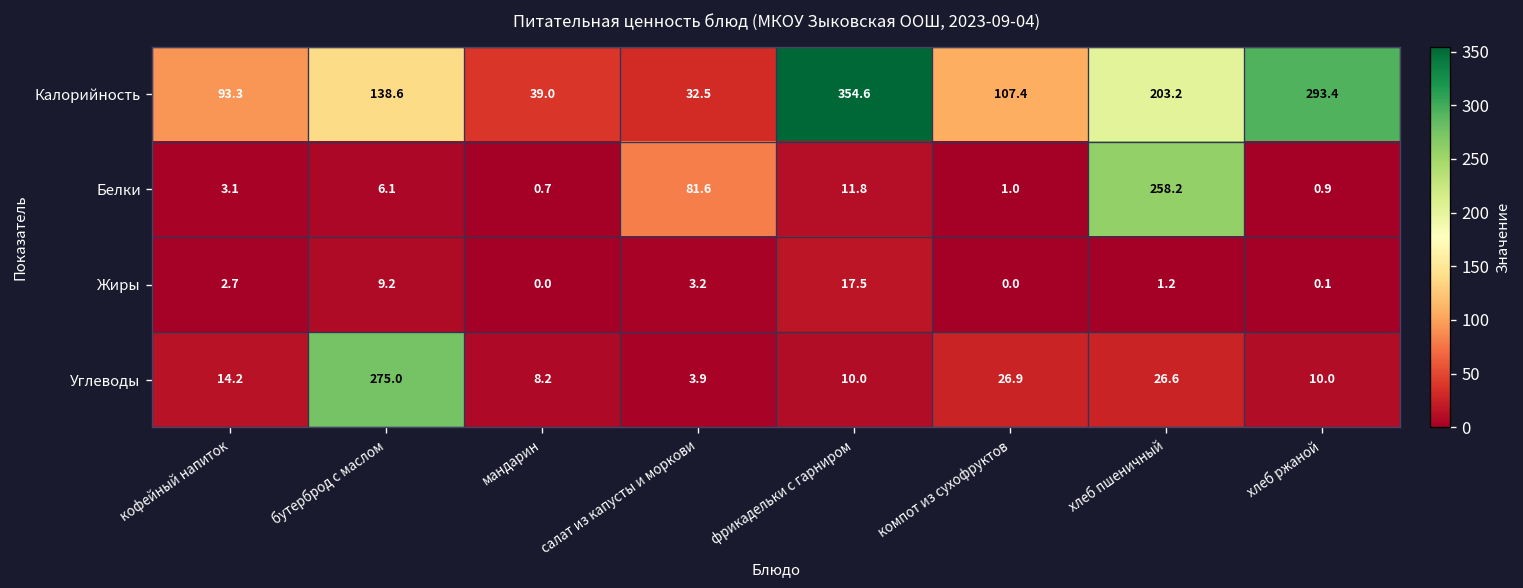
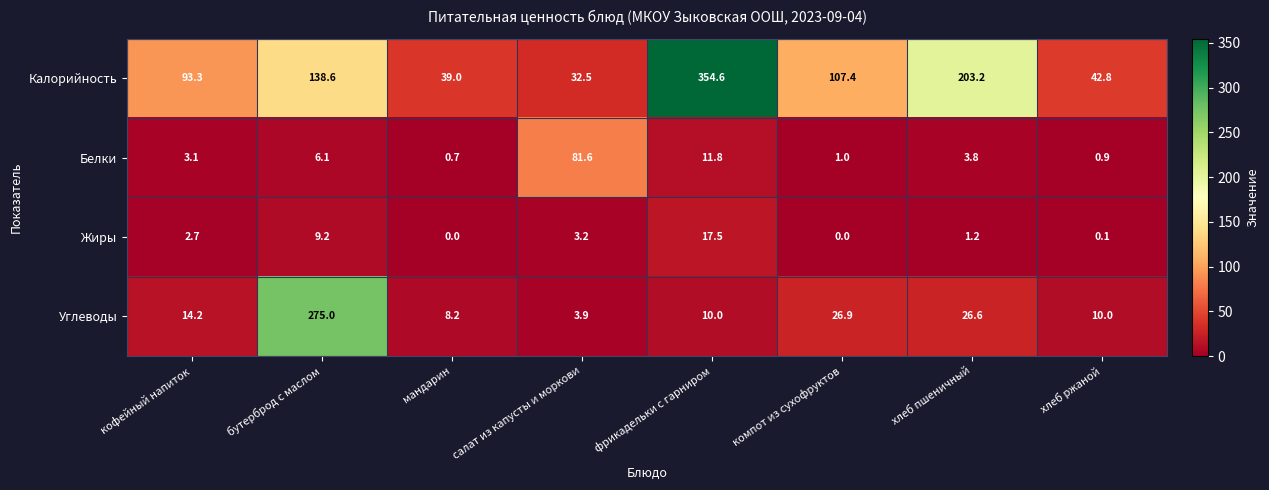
Калорийность, хлеб ржаной: 293.4 -> 42.8
Белки, хлеб пшеничный: 258.2 -> 3.8
